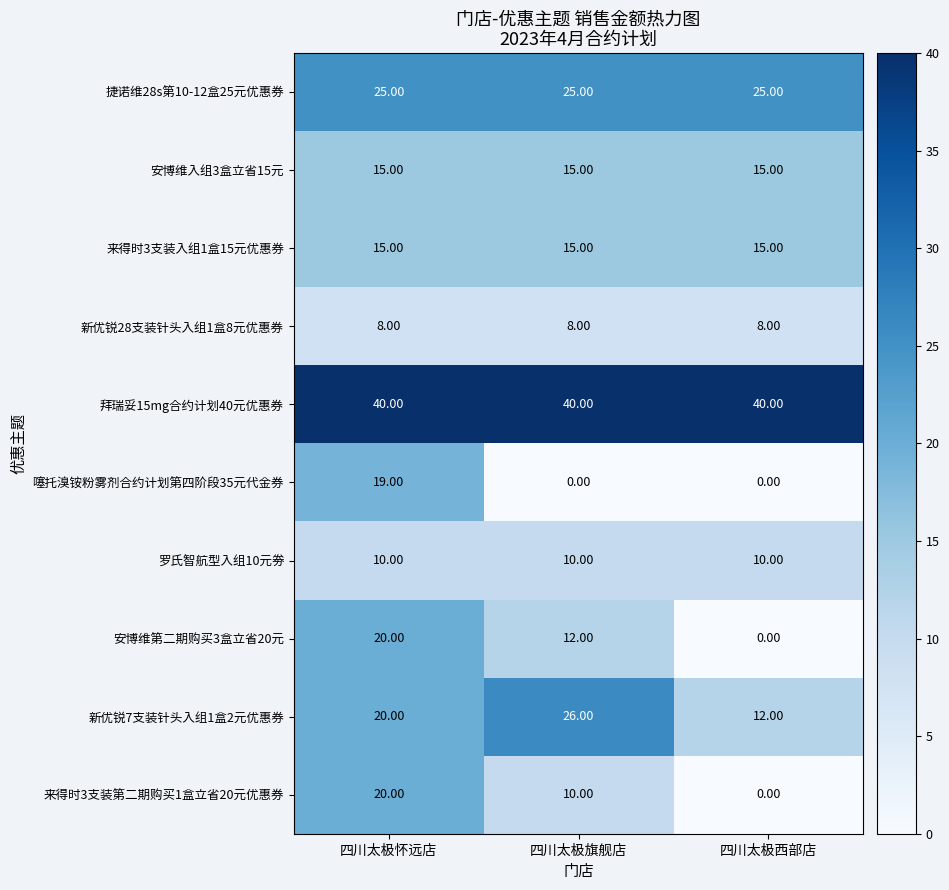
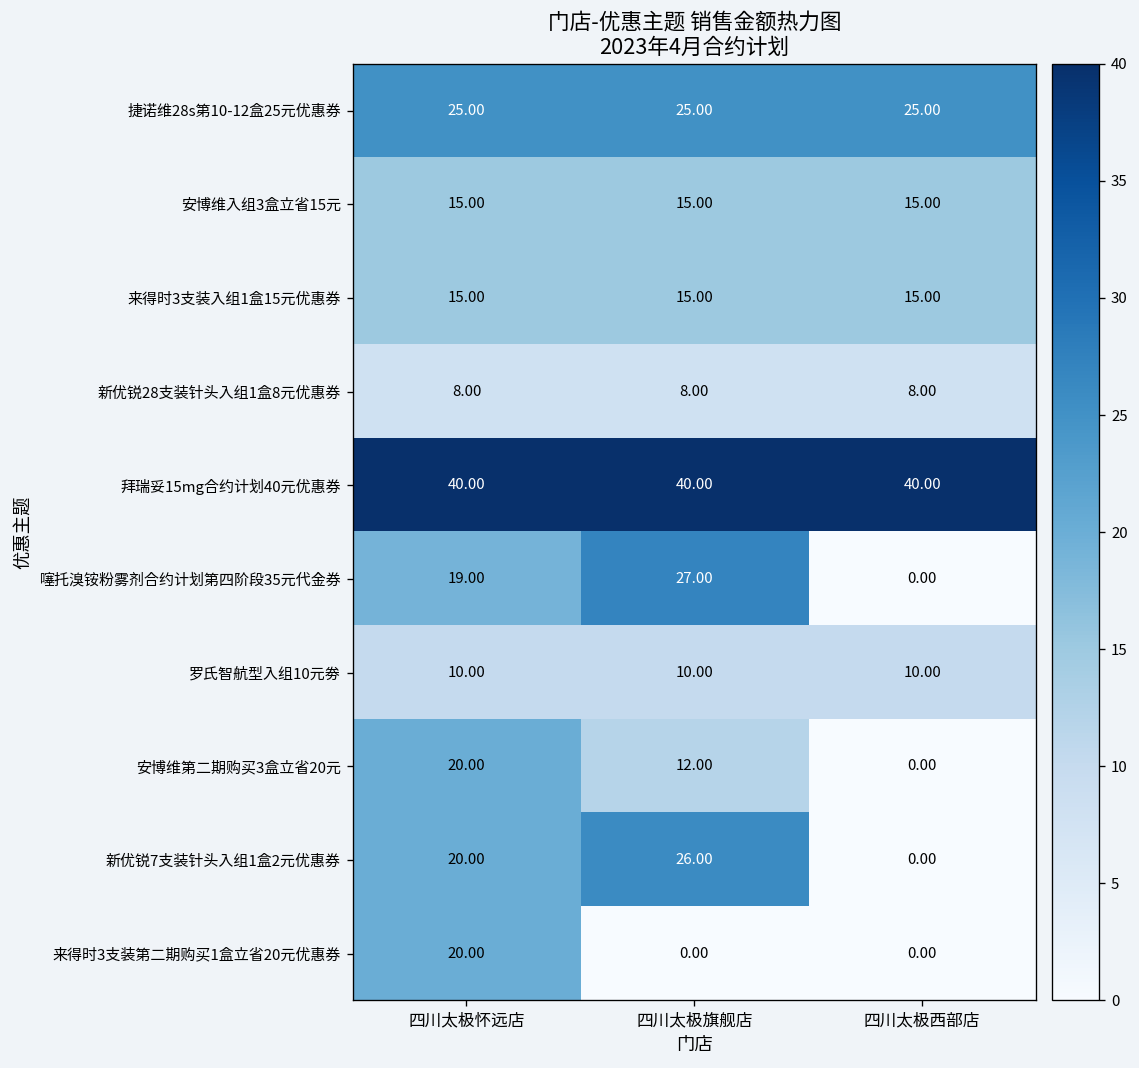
噻托溴铵粉雾剂合约计划第四阶段35元代金券, 四川太极旗舰店: 0.00 -> 27.00
新优锐7支装针头入组1盒2元优惠券, 四川太极西部店: 12.00 -> 0.00
来得时3支装第二期购买1盒立省20元优惠券, 四川太极旗舰店: 10.00 -> 0.00
